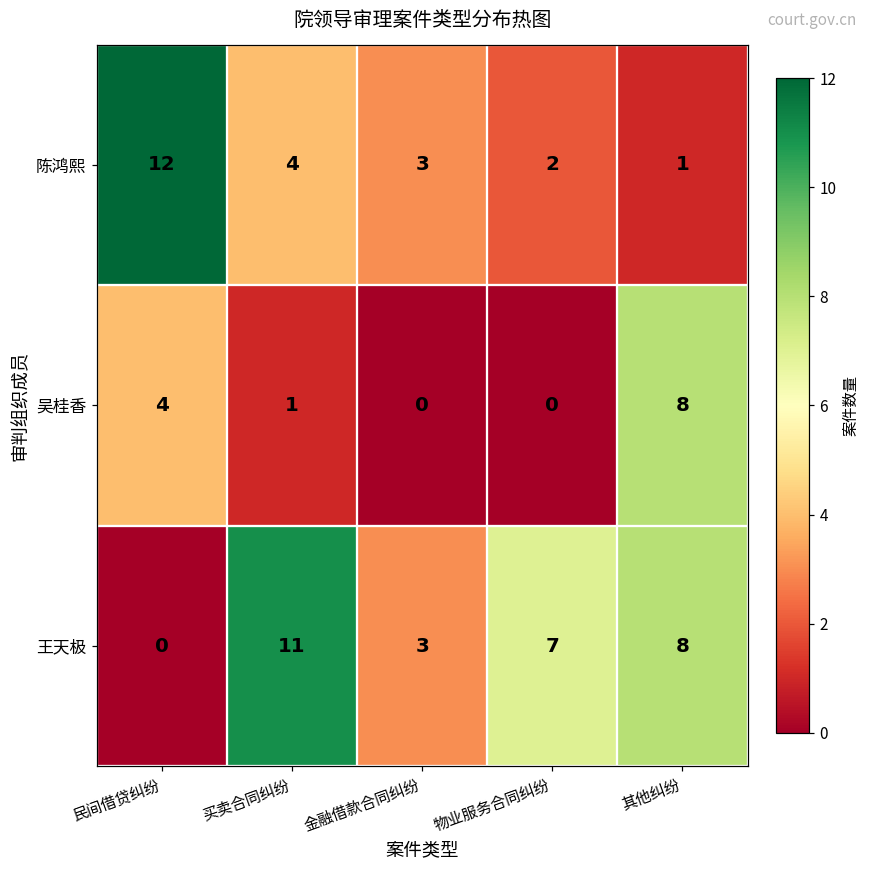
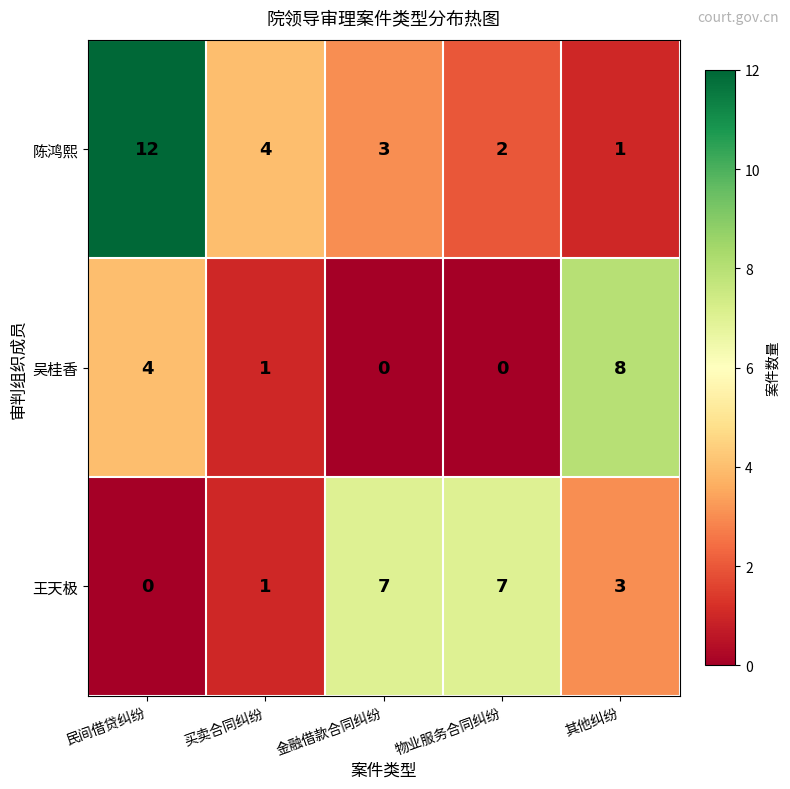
王天极, 买卖合同纠纷: 11 -> 1
王天极, 金融借款合同纠纷: 3 -> 7
王天极, 其他纠纷: 8 -> 3
